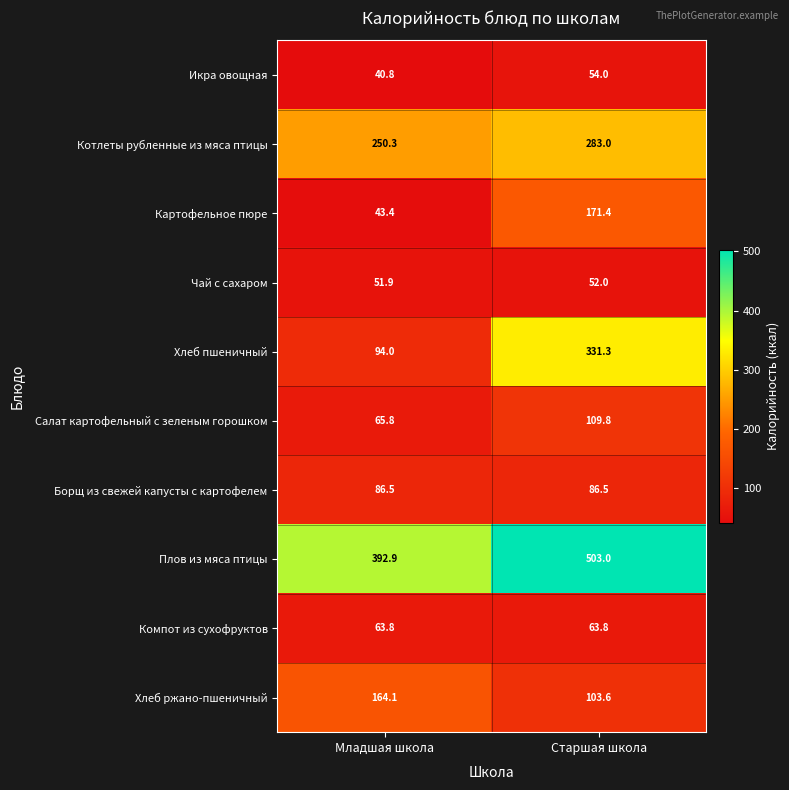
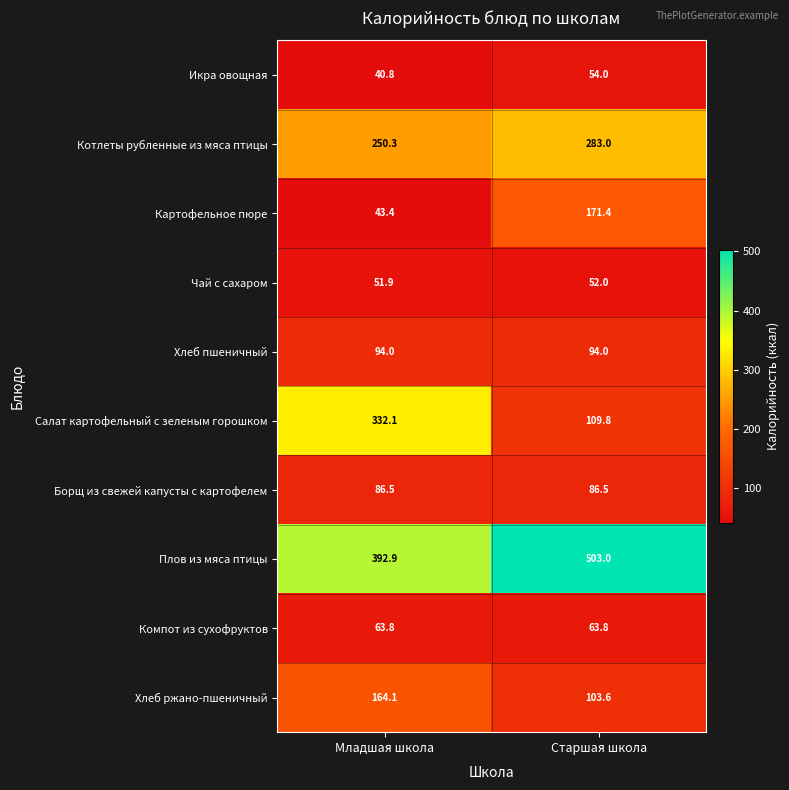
Хлеб пшеничный, Старшая школа: 331.3 -> 94.0
Салат картофельный с зеленым горошком, Младшая школа: 65.8 -> 332.1
